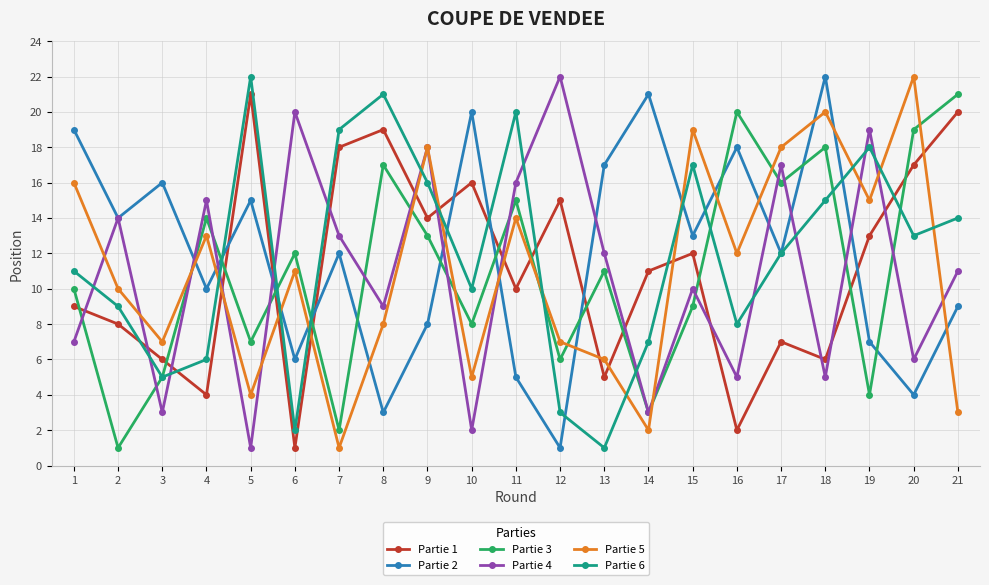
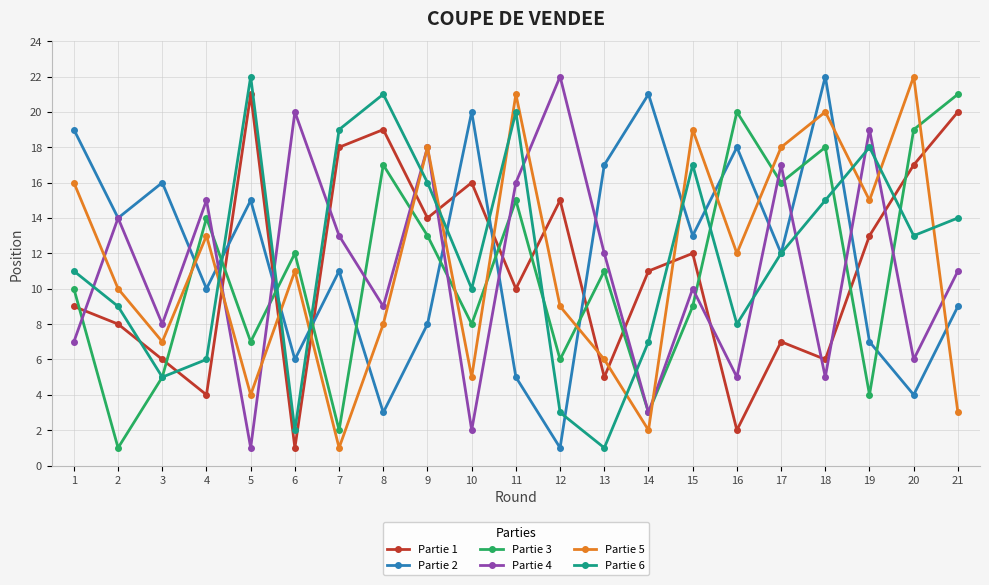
Partie 4, 3: 3 -> 8
Partie 2, 7: 12 -> 11
Partie 5, 11: 14 -> 21
Partie 5, 12: 7 -> 9
